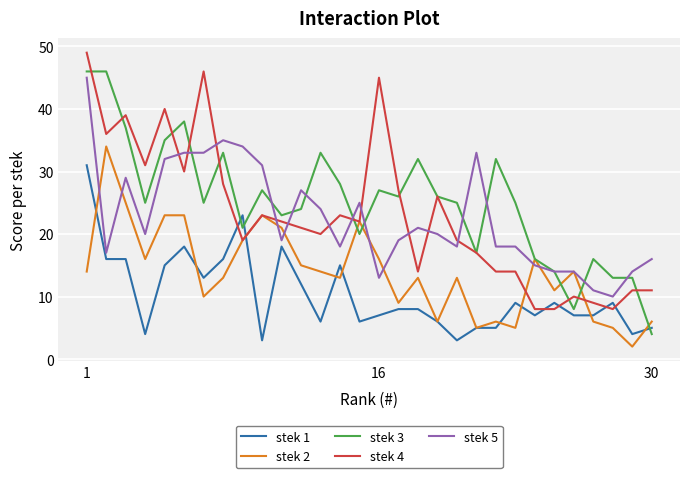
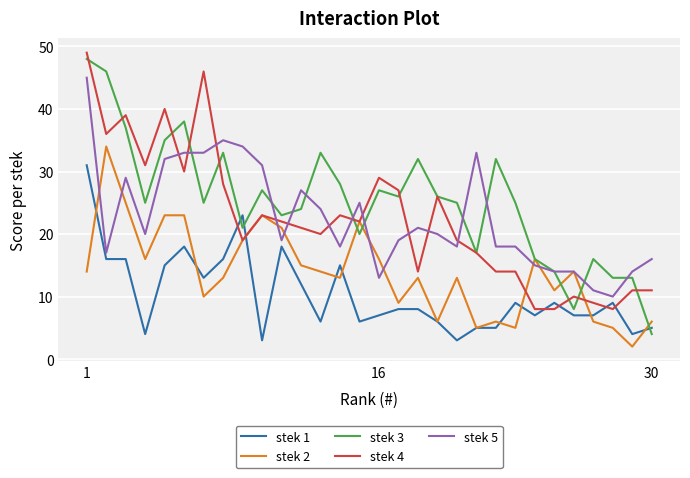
stek 3, 1: 46 -> 48
stek 4, 16: 45 -> 29
